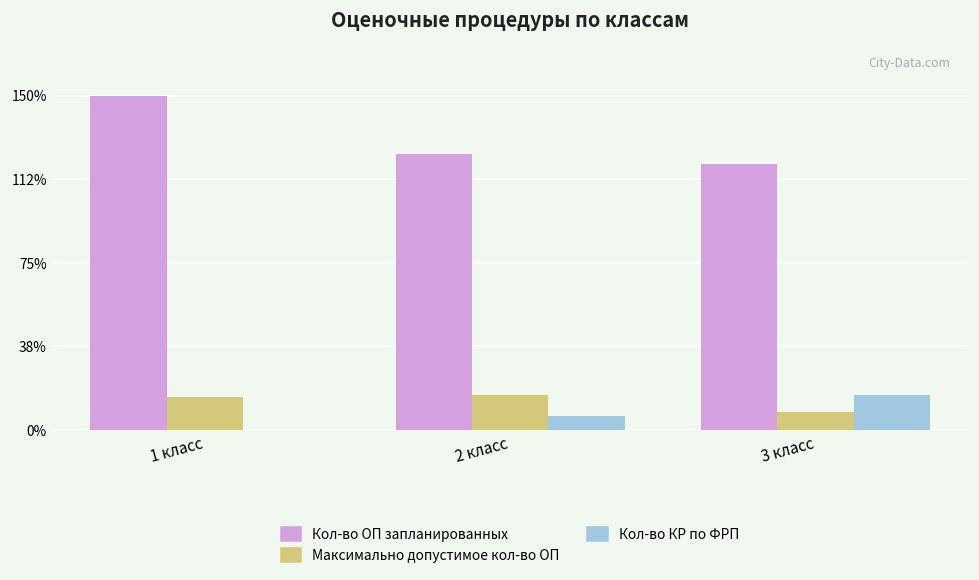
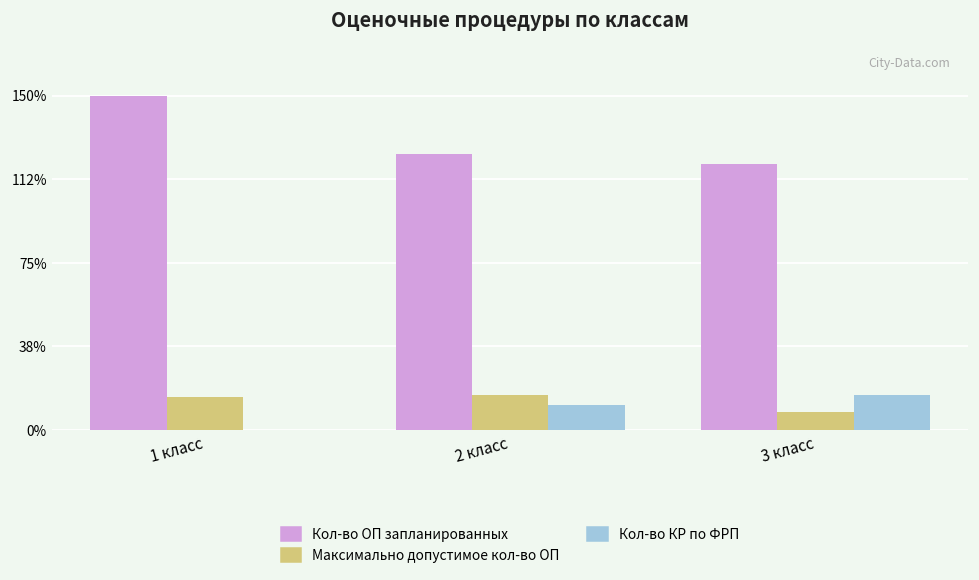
Кол-во КР по ФРП, 2 класс: 6% -> 11%
